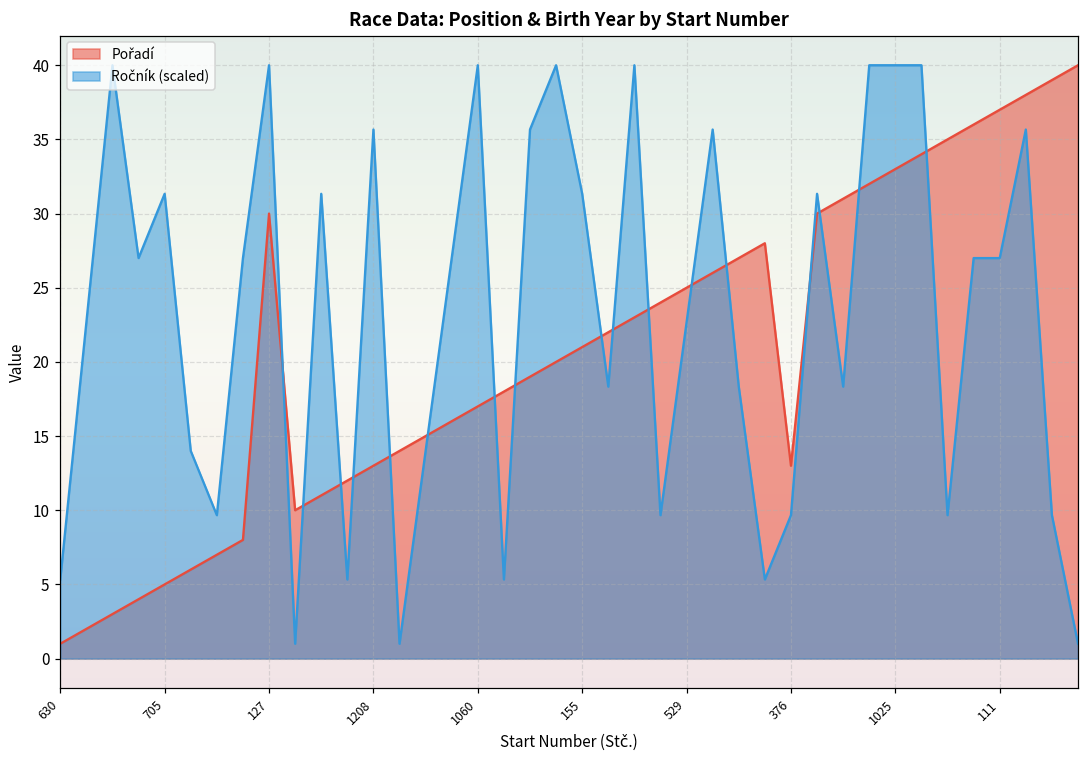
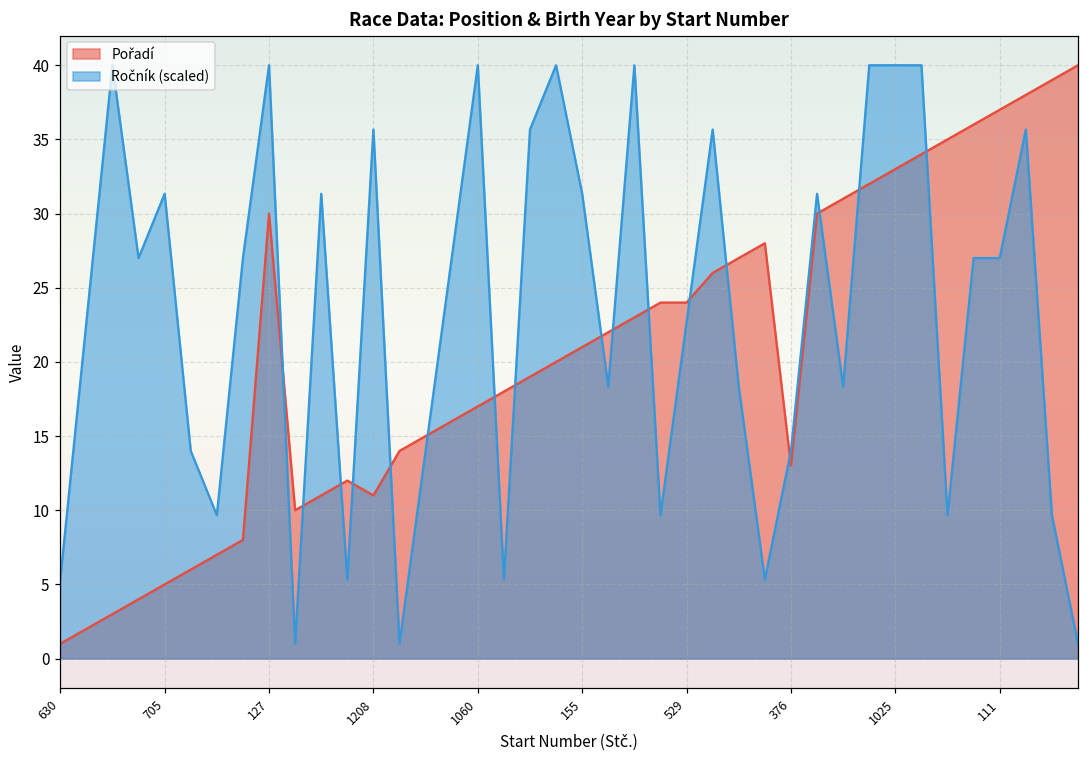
Pořadí, 1208: 13 -> 11
Pořadí, 529: 25 -> 24
Ročník (scaled), 376: 9.7 -> 14.0
